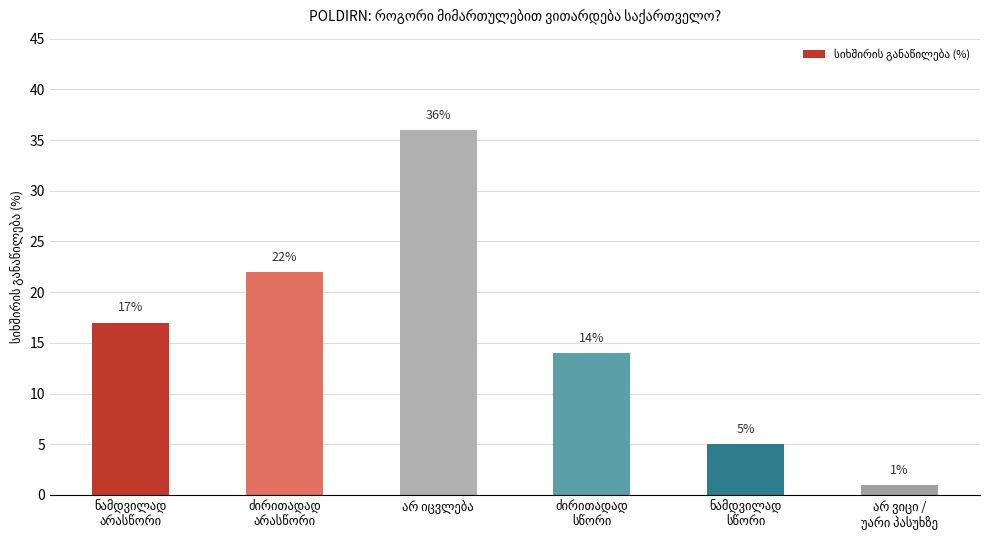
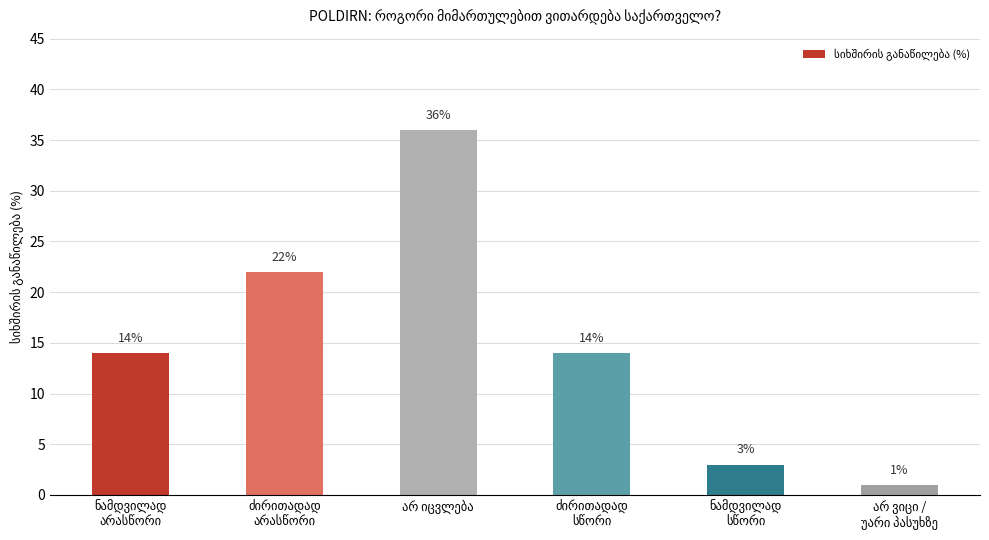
ნამდვილად არასწორი: 17% -> 14%
ნამდვილად სწორი: 5% -> 3%
